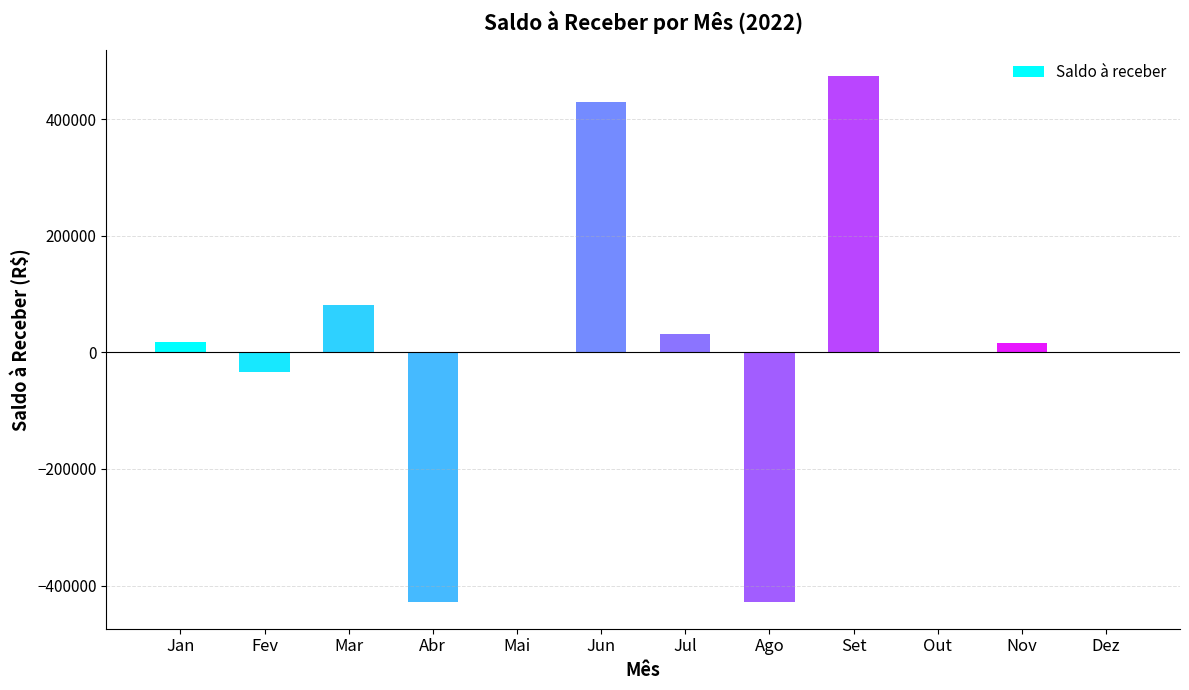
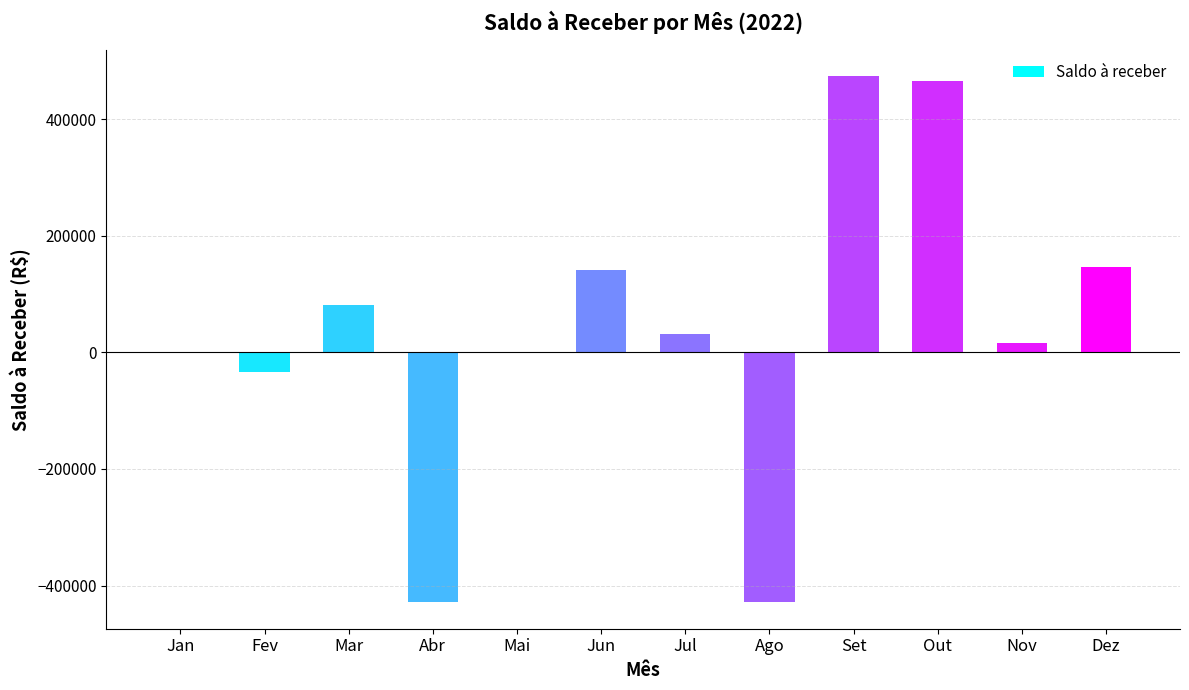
Jan: 20000 -> 0
Jun: 430000 -> 140000
Out: 0 -> 470000
Dez: 0 -> 150000
